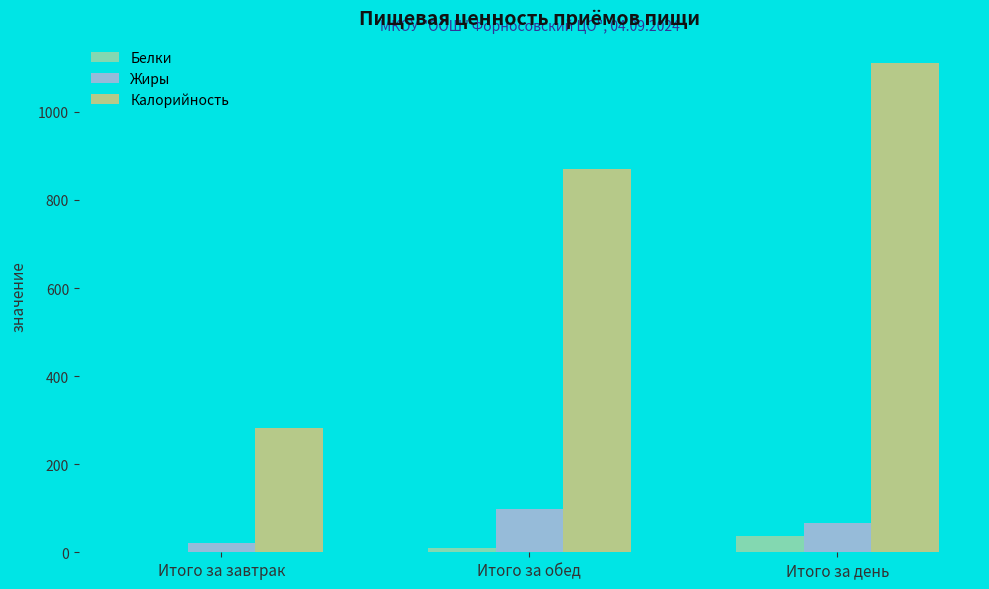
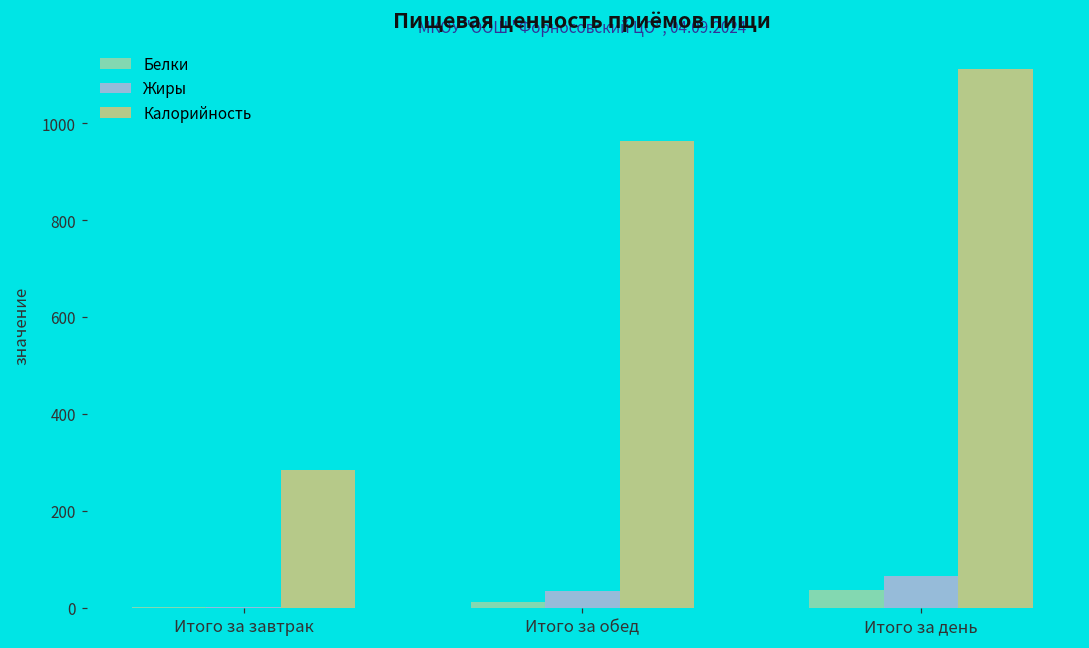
Жиры, Итого за завтрак: 20 -> 0
Жиры, Итого за обед: 100 -> 40
Калорийность, Итого за обед: 870 -> 960
